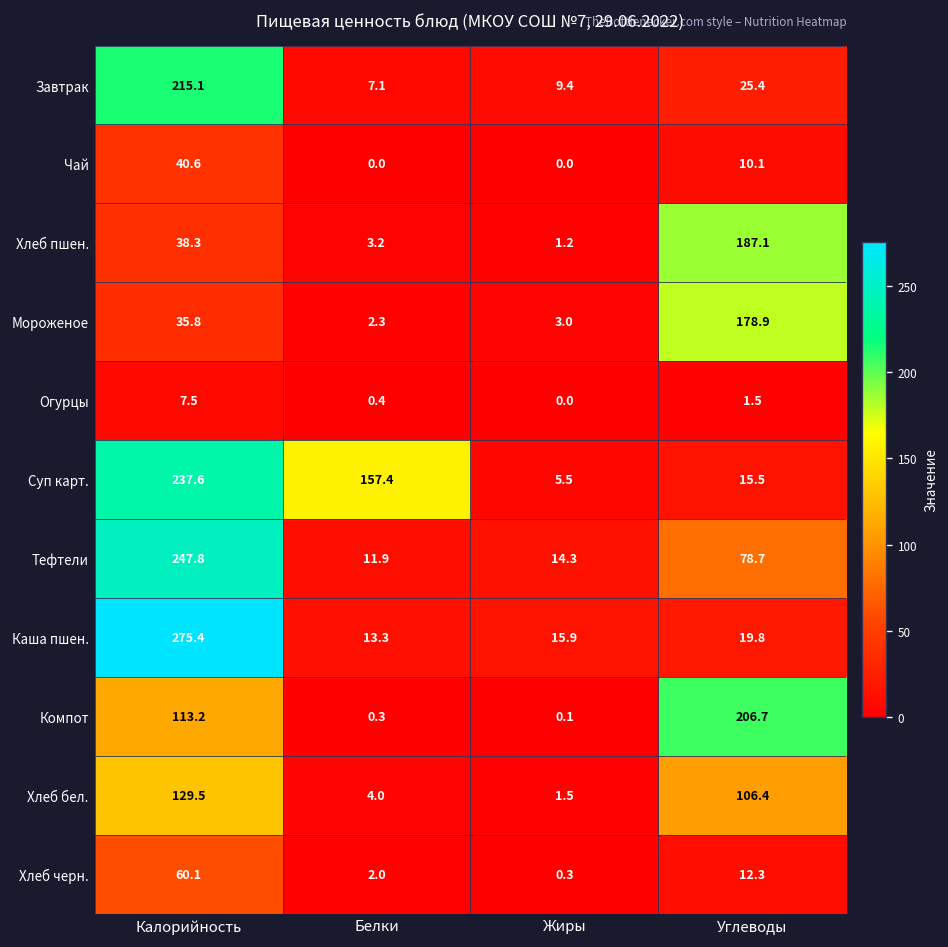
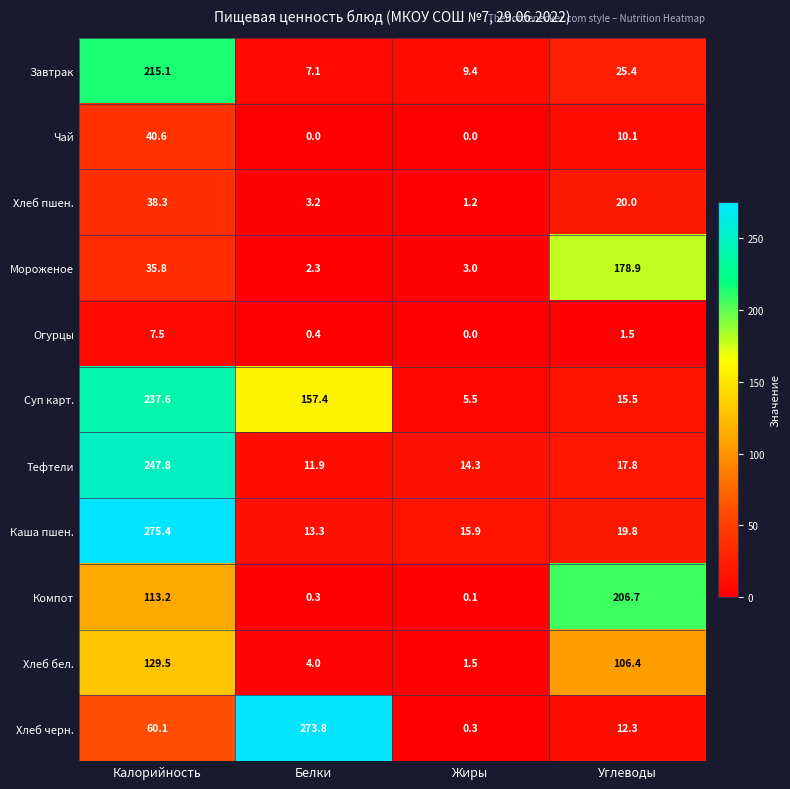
Хлеб пшен., Углеводы: 187.1 -> 20.0
Тефтели, Углеводы: 78.7 -> 17.8
Хлеб черн., Белки: 2.0 -> 273.8
